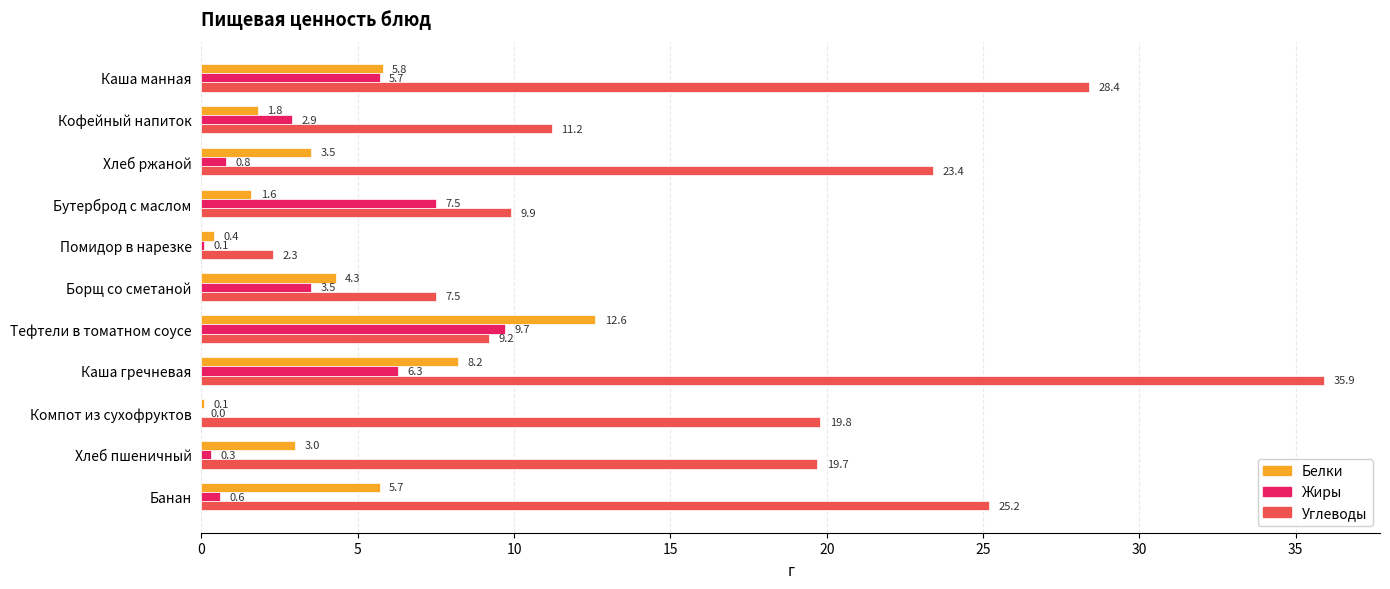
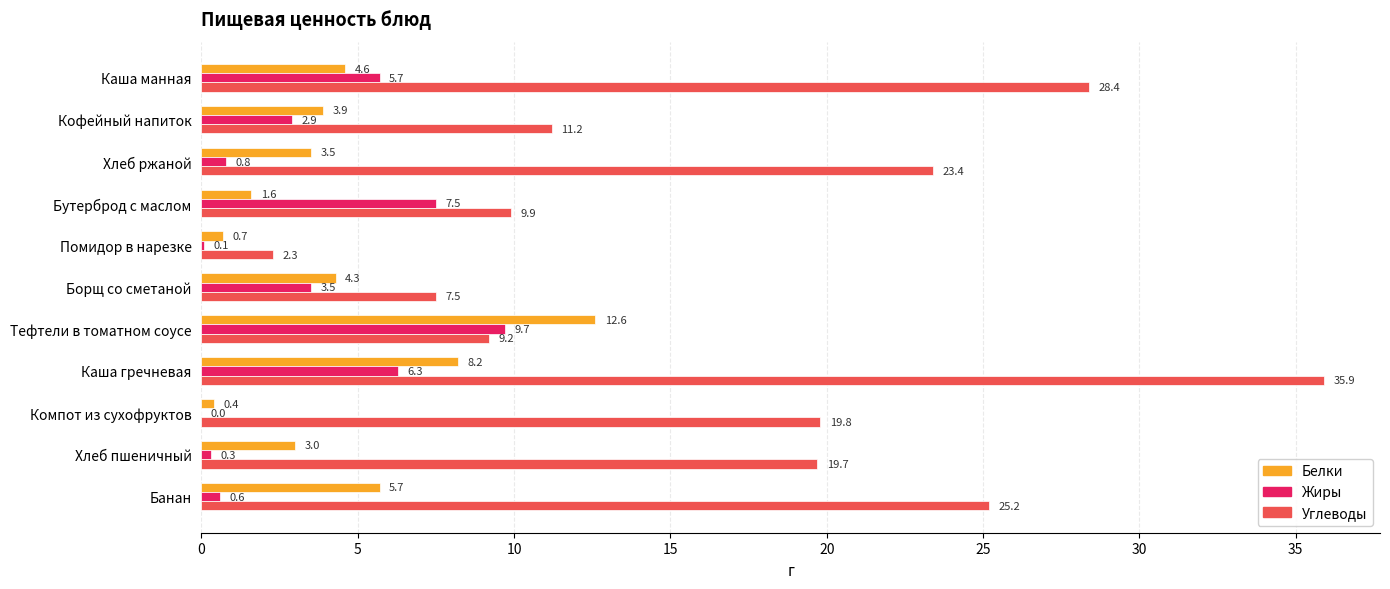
Белки, Каша манная: 5.8 -> 4.6
Белки, Кофейный напиток: 1.8 -> 3.9
Белки, Помидор в нарезке: 0.4 -> 0.7
Белки, Компот из сухофруктов: 0.1 -> 0.4
